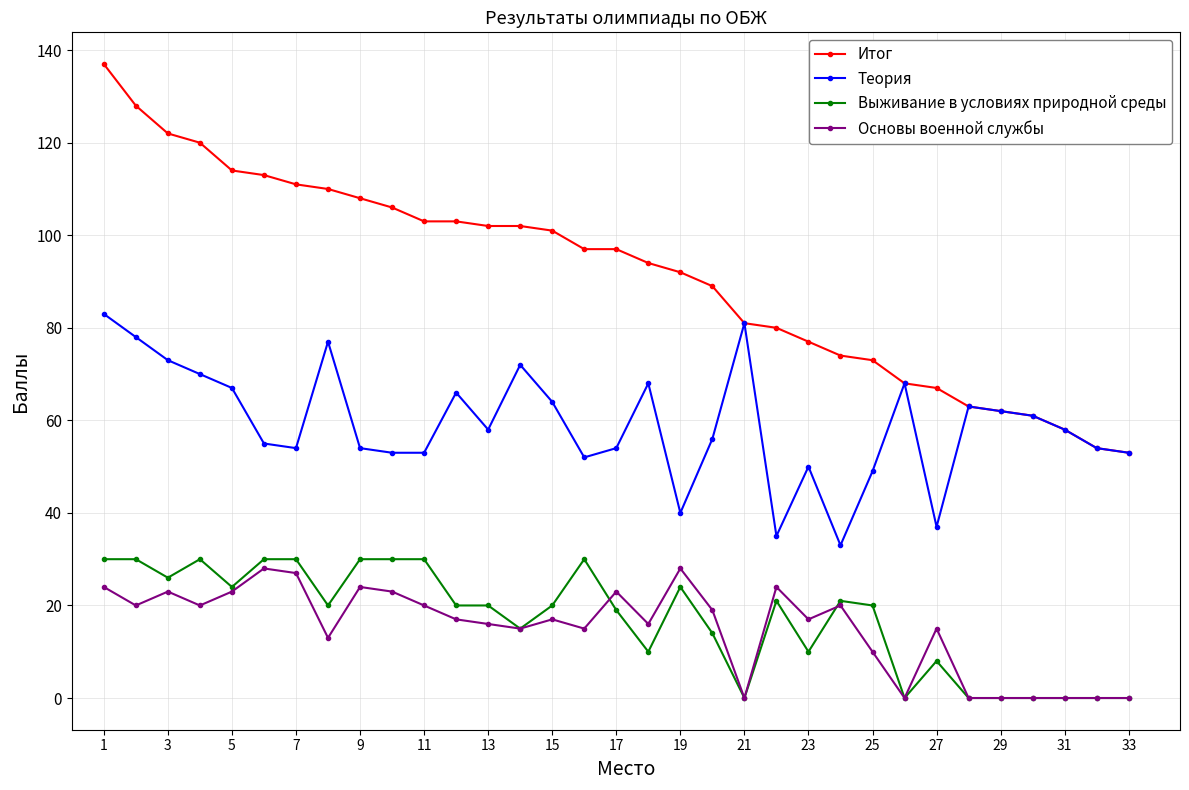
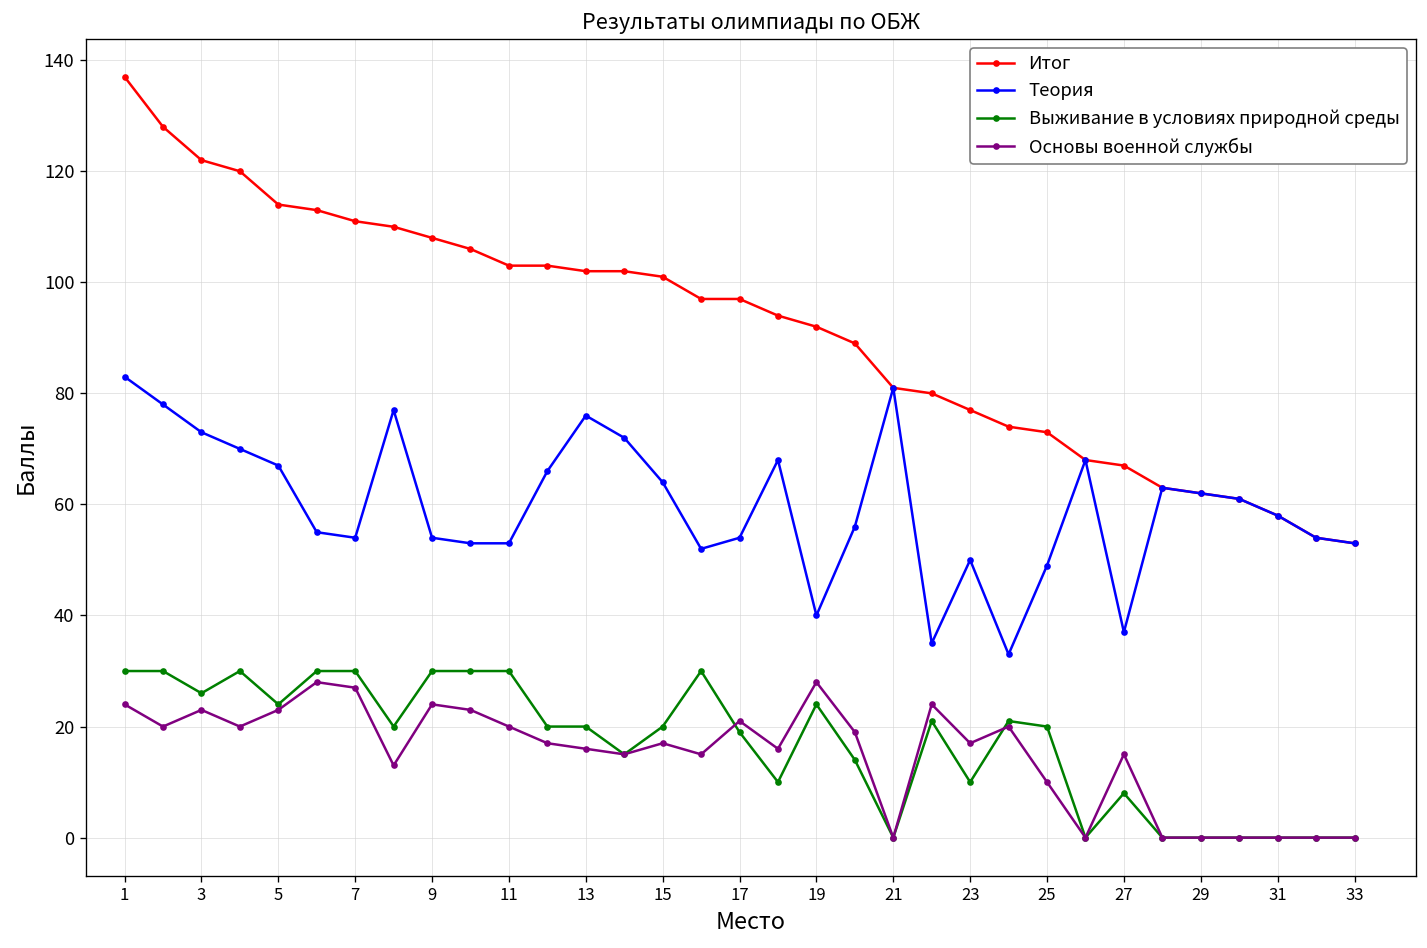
Теория, 13: 58 -> 76
Основы военной службы, 17: 23 -> 21
